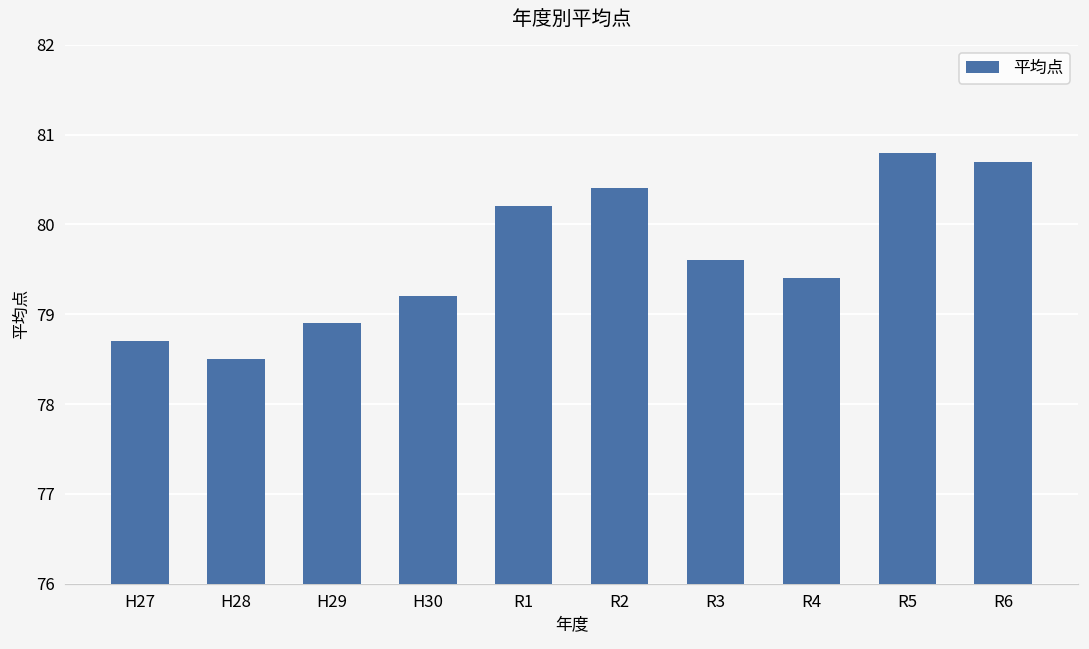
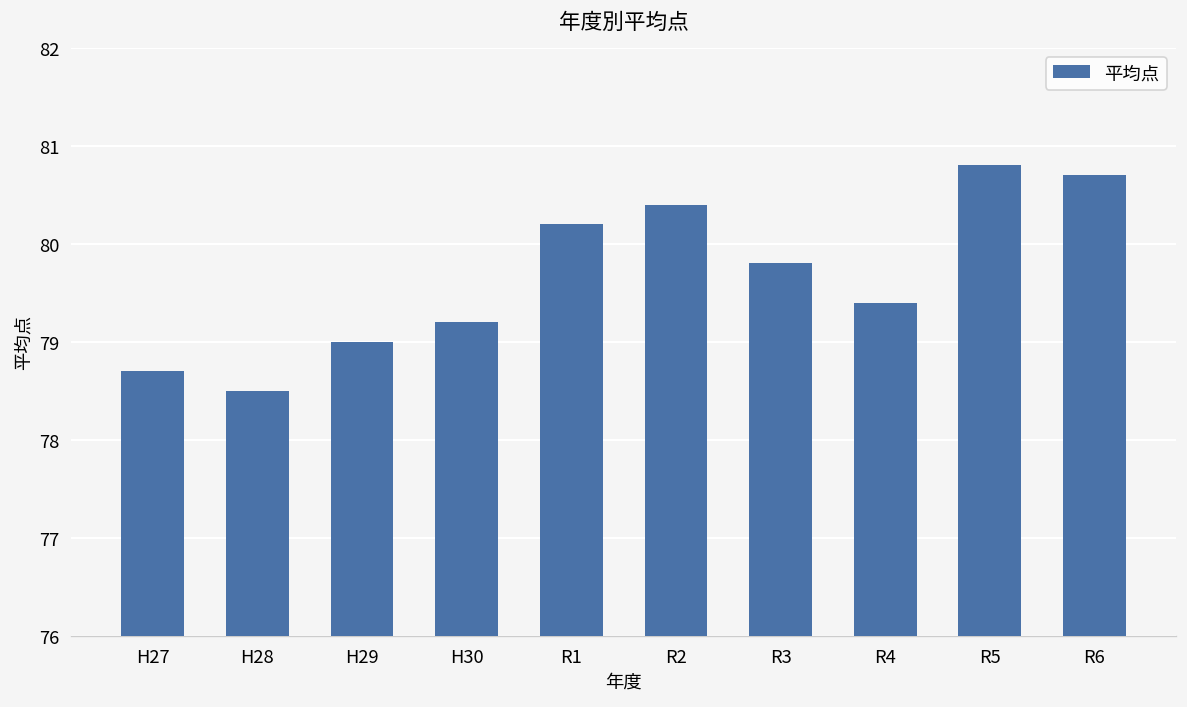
H29: 78.9 -> 79.0
R3: 79.6 -> 79.8
